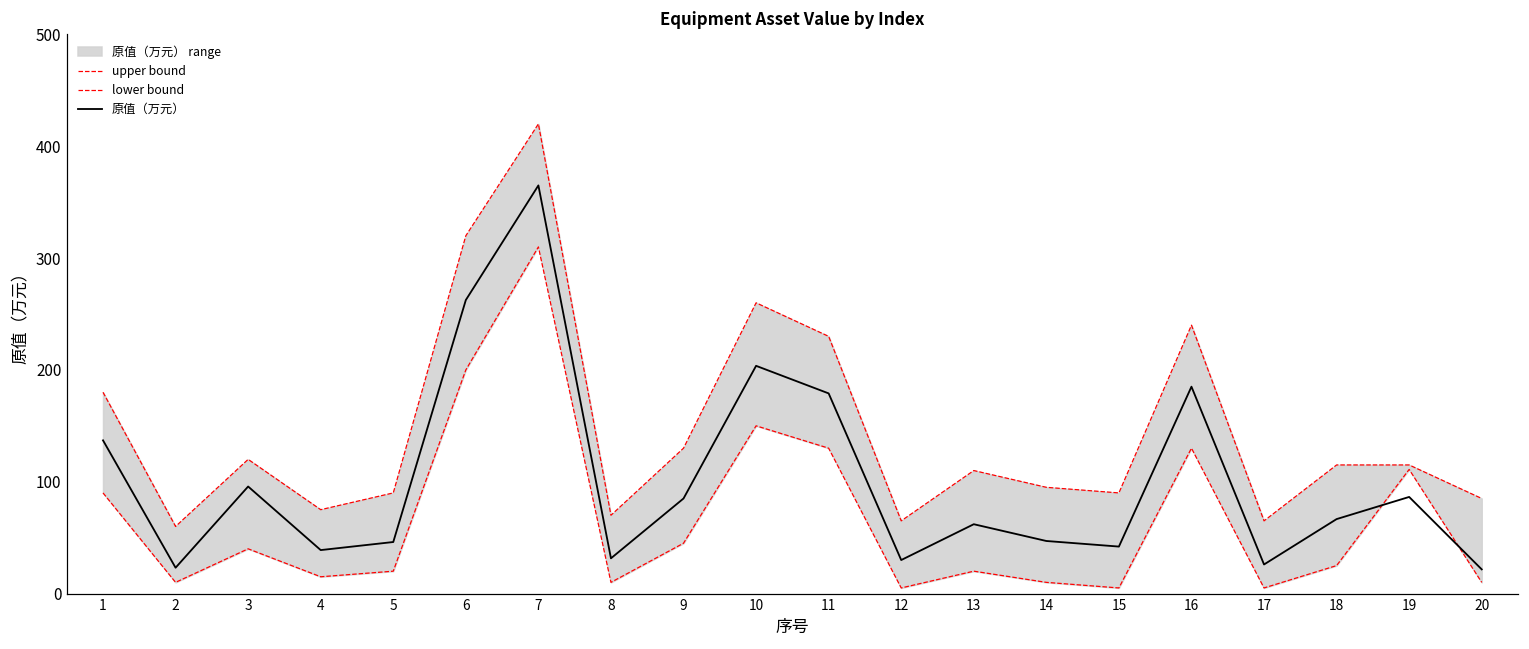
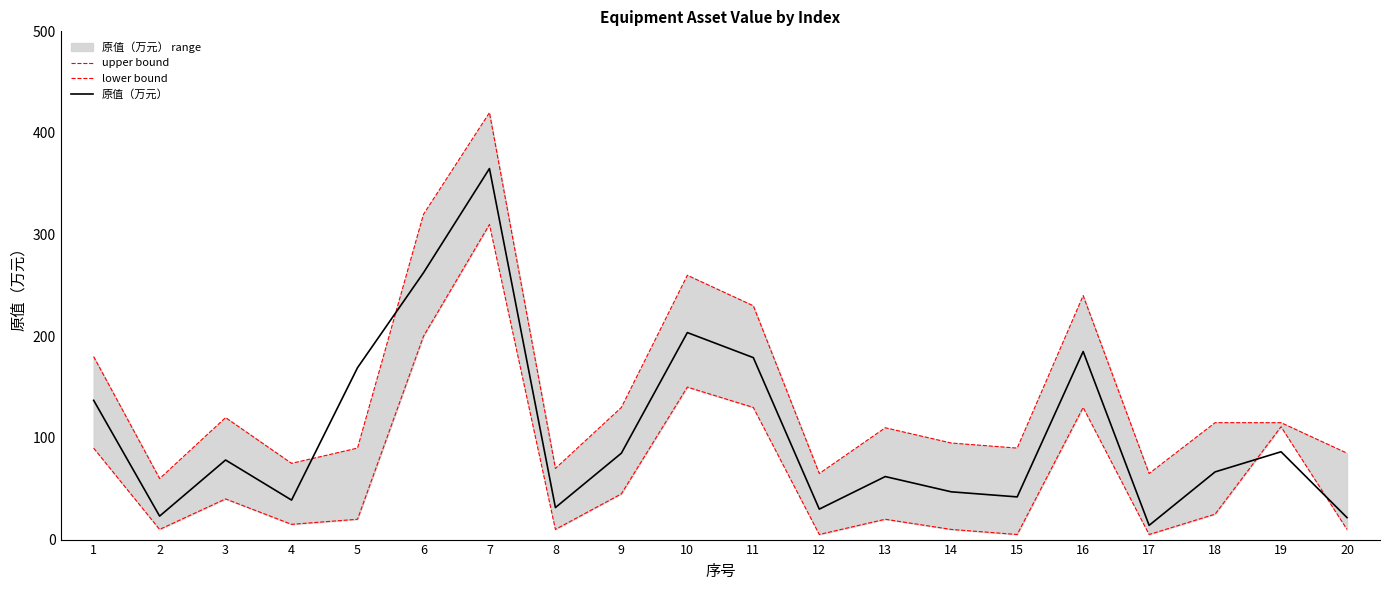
原值（万元）, 3: 96 -> 78
原值（万元）, 5: 46 -> 169
原值（万元）, 17: 26 -> 14
